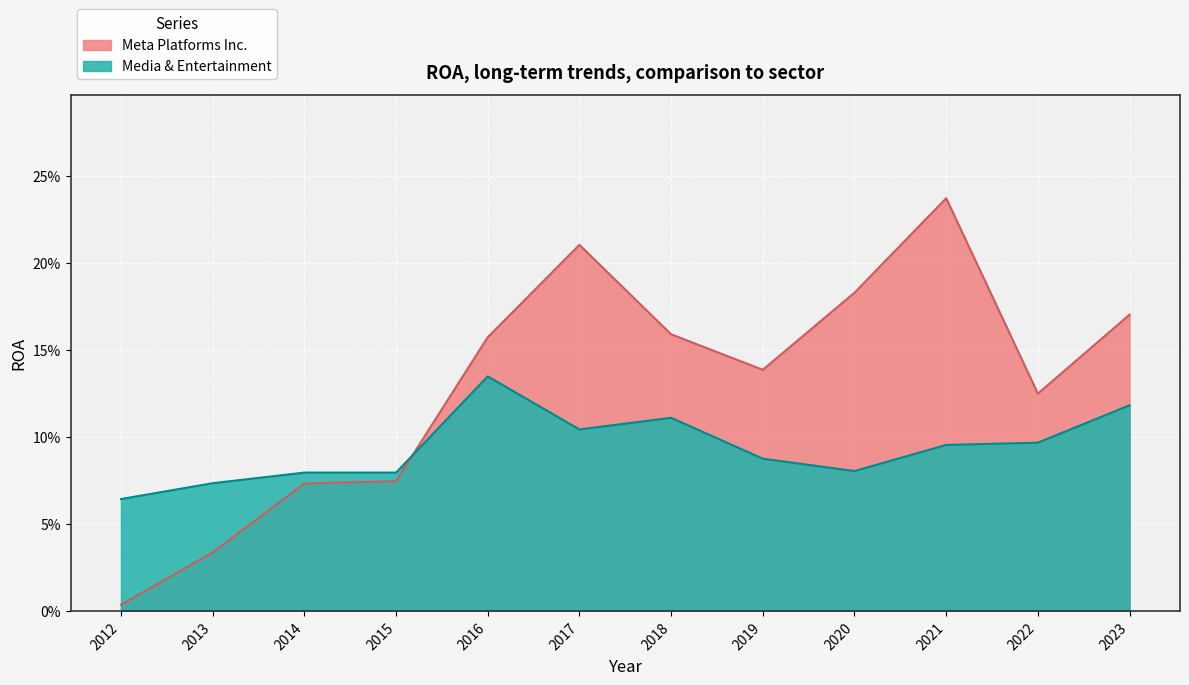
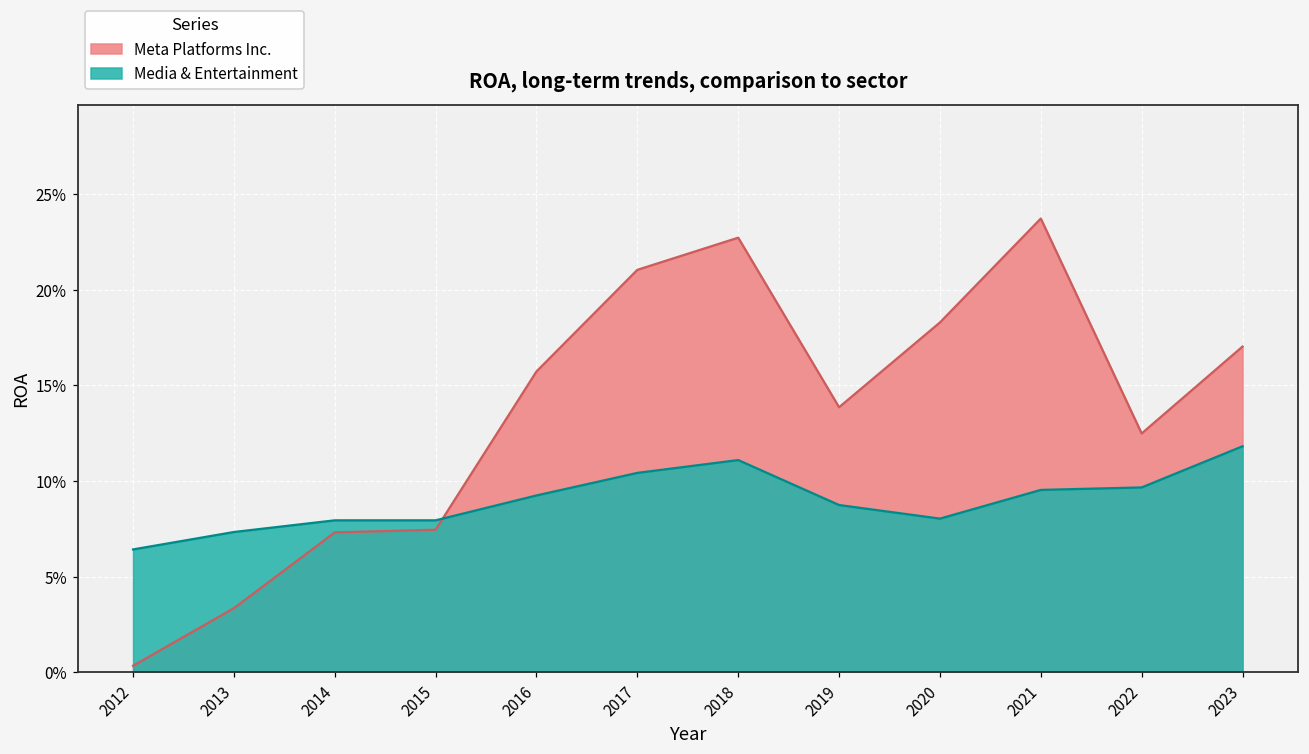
Media & Entertainment, 2016: 13.5% -> 9.3%
Meta Platforms Inc., 2018: 15.9% -> 22.7%
